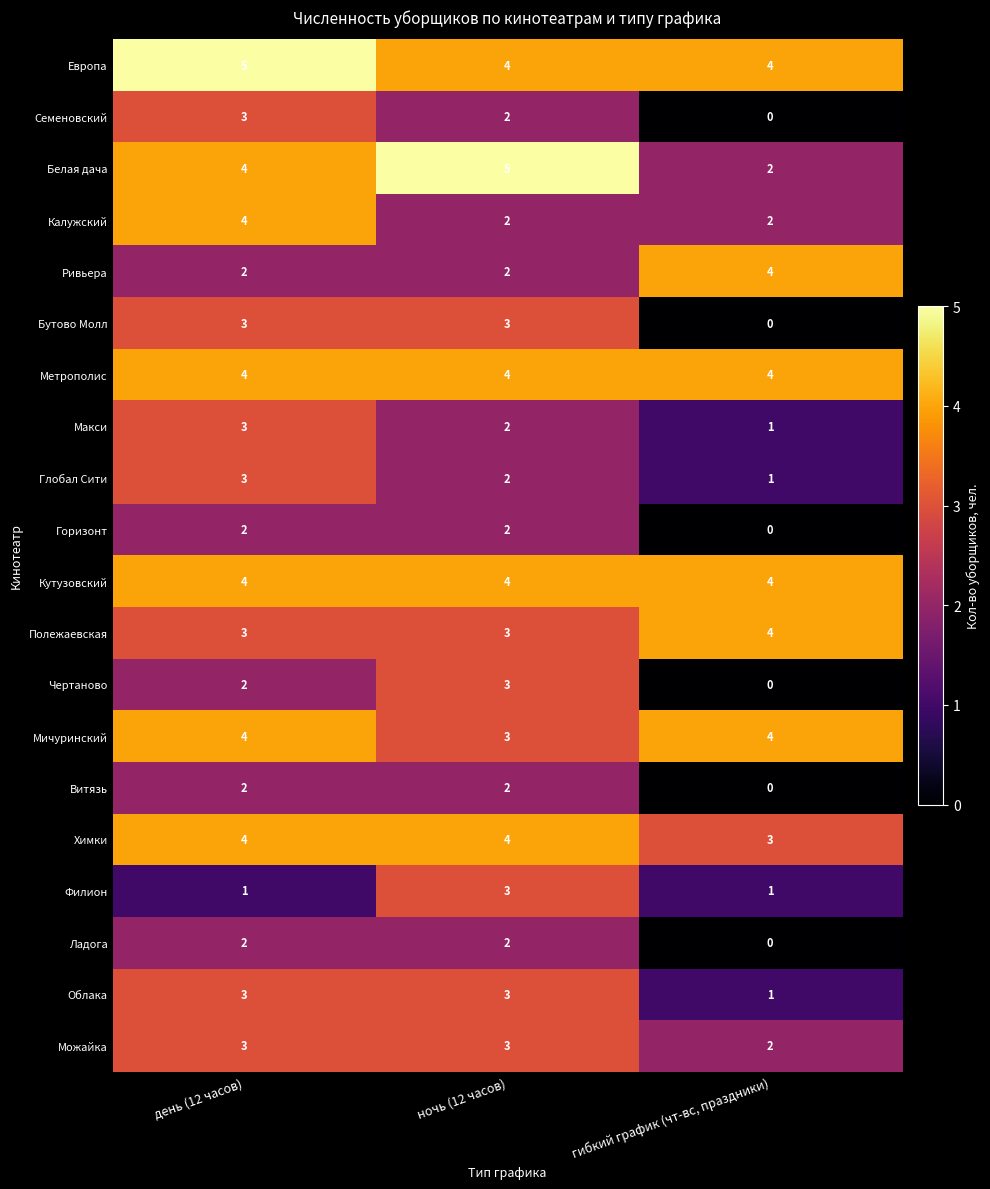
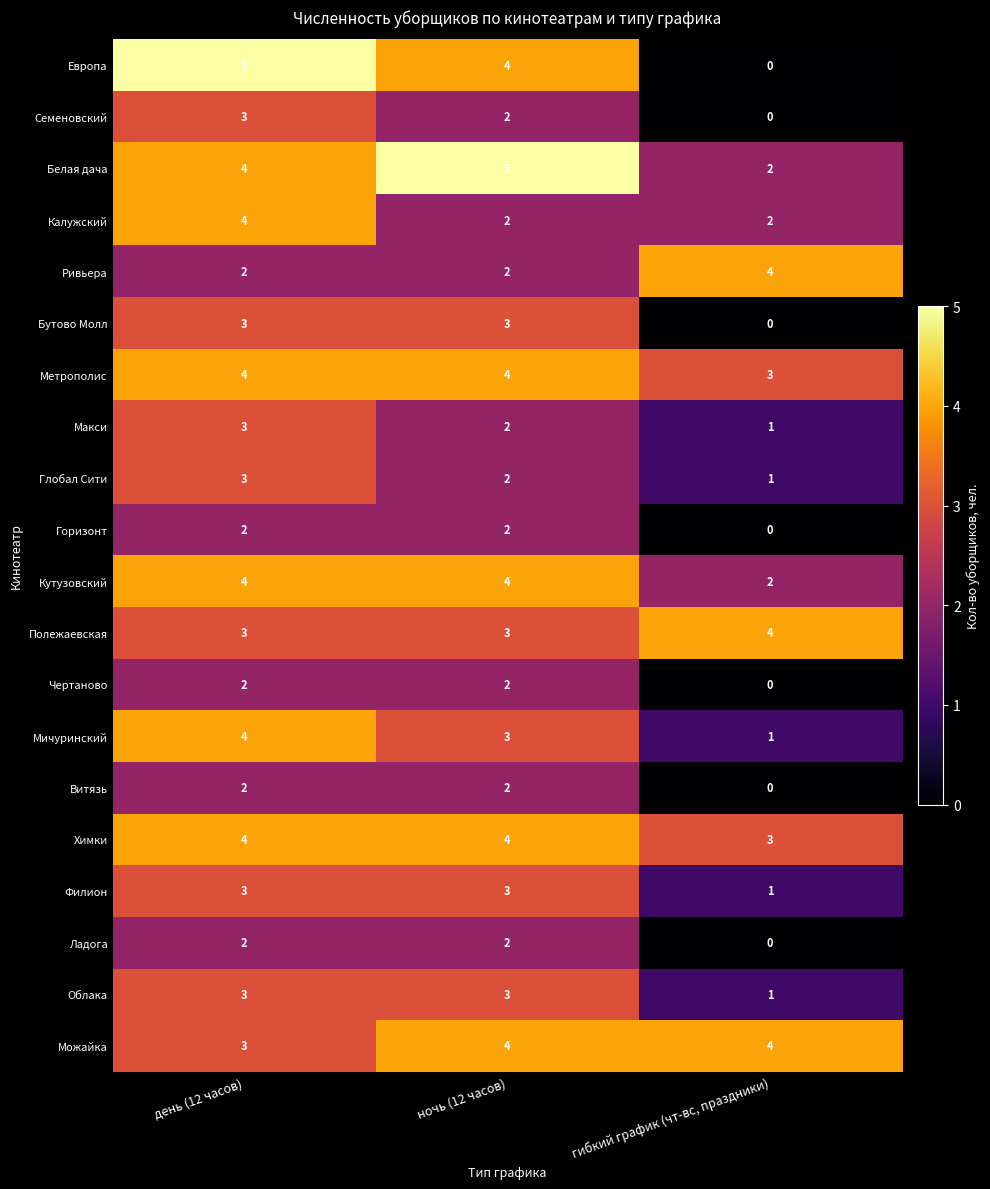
Европа, гибкий график (чт-вс, праздники): 4 -> 0
Метрополис, гибкий график (чт-вс, праздники): 4 -> 3
Кутузовский, гибкий график (чт-вс, праздники): 4 -> 2
Чертаново, ночь (12 часов): 3 -> 2
Мичуринский, гибкий график (чт-вс, праздники): 4 -> 1
Филион, день (12 часов): 1 -> 3
Можайка, ночь (12 часов): 3 -> 4
Можайка, гибкий график (чт-вс, праздники): 2 -> 4
